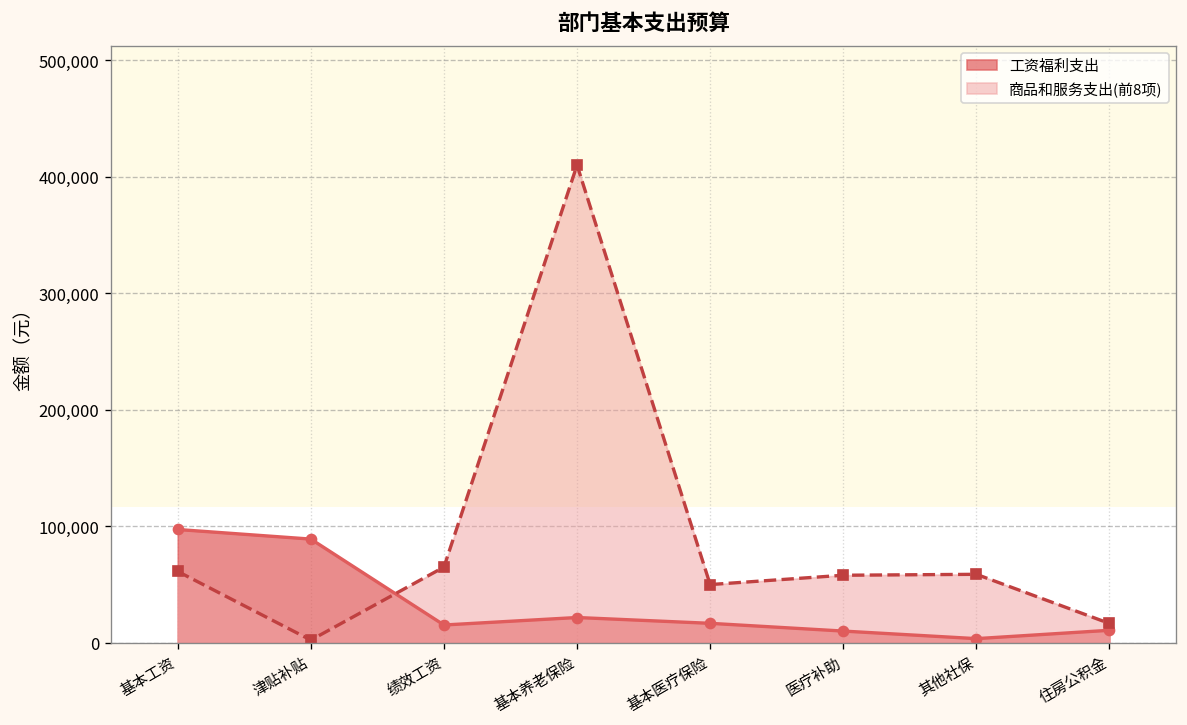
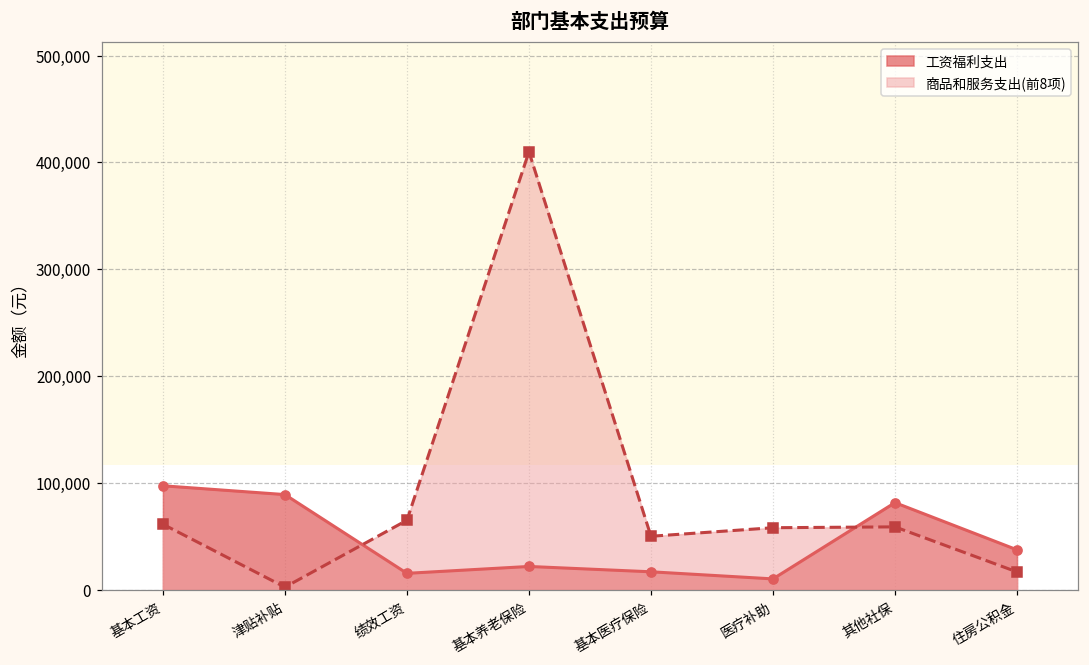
工资福利支出, 其他社保: 0 -> 80,000
工资福利支出, 住房公积金: 10,000 -> 40,000
